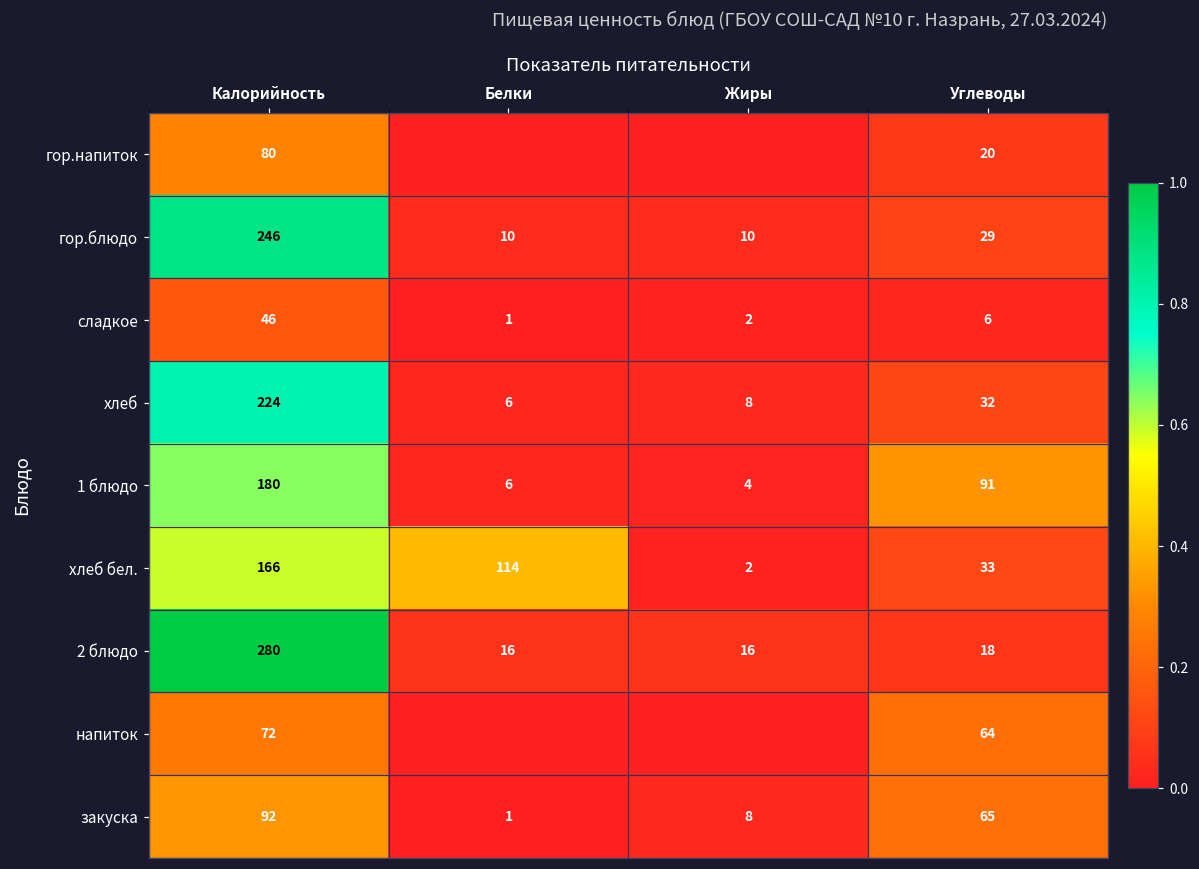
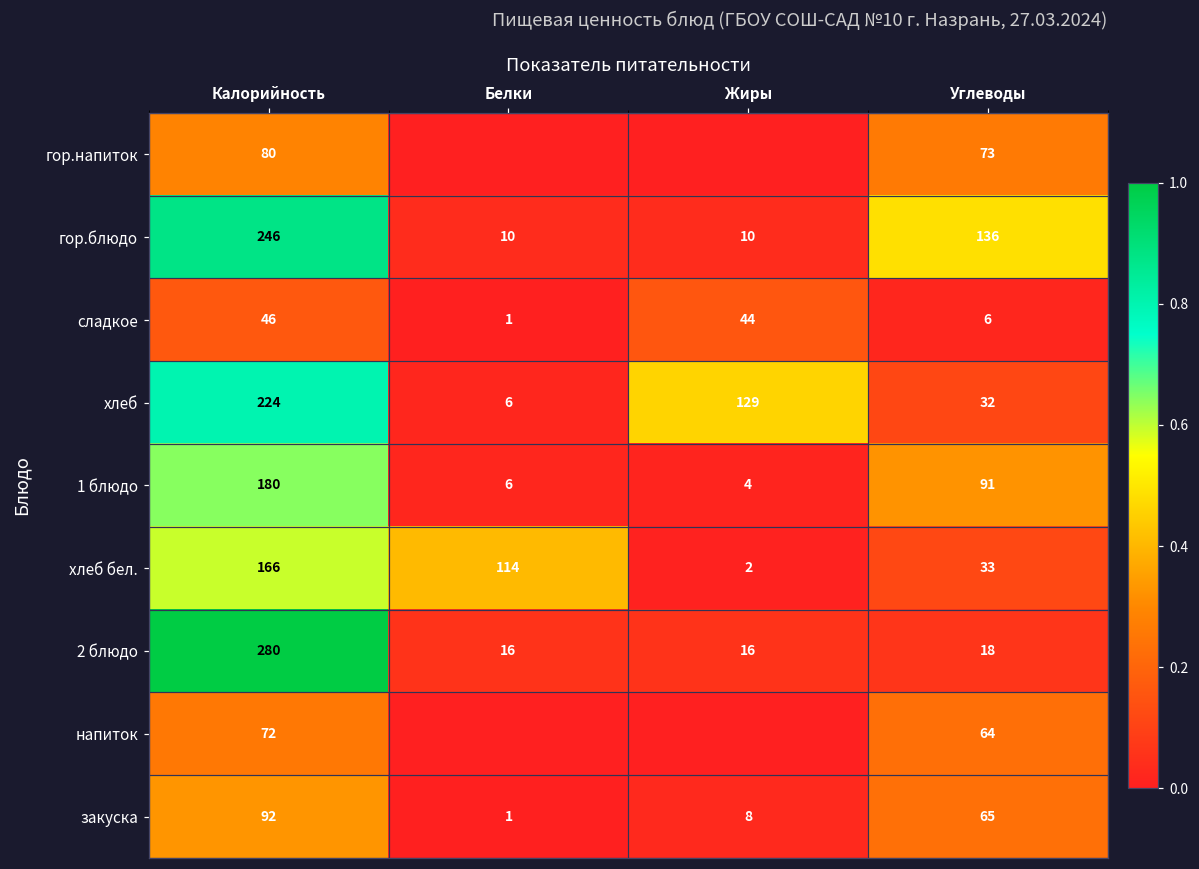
гор.напиток, Углеводы: 20 -> 73
гор.блюдо, Углеводы: 29 -> 136
сладкое, Жиры: 2 -> 44
хлеб, Жиры: 8 -> 129
